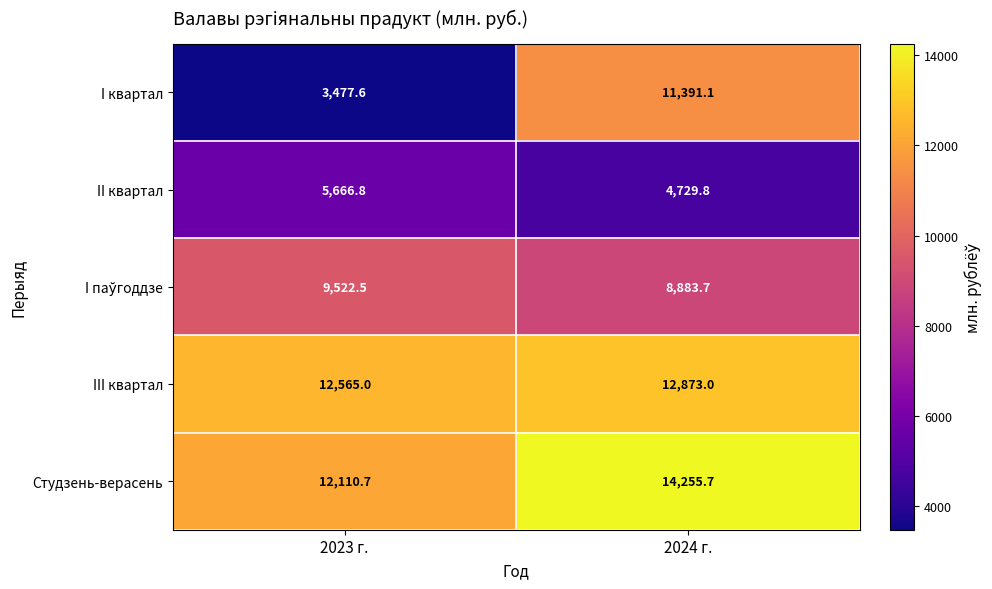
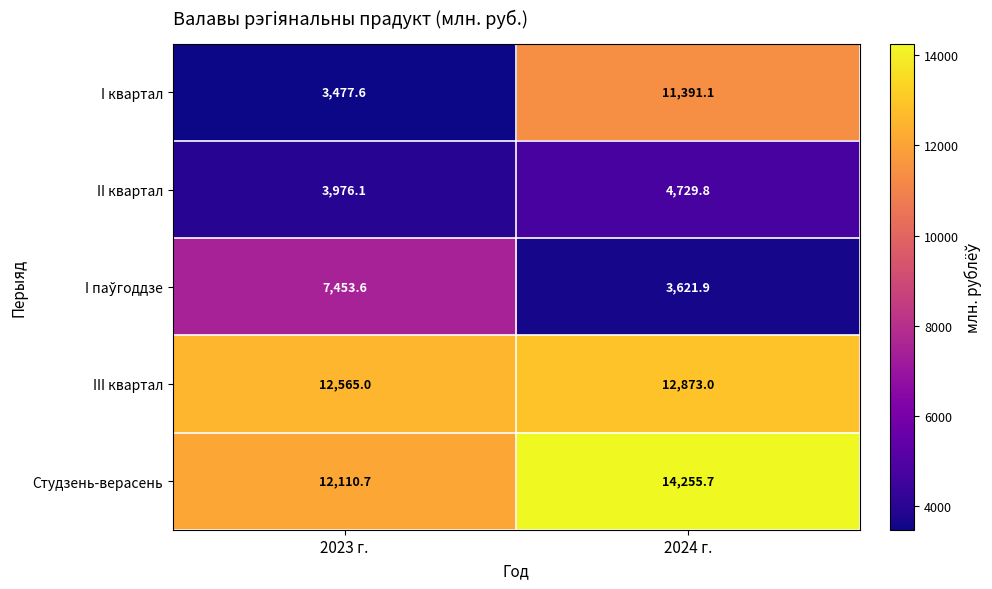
II квартал, 2023 г.: 5,666.8 -> 3,976.1
I паўгоддзе, 2023 г.: 9,522.5 -> 7,453.6
I паўгоддзе, 2024 г.: 8,883.7 -> 3,621.9
